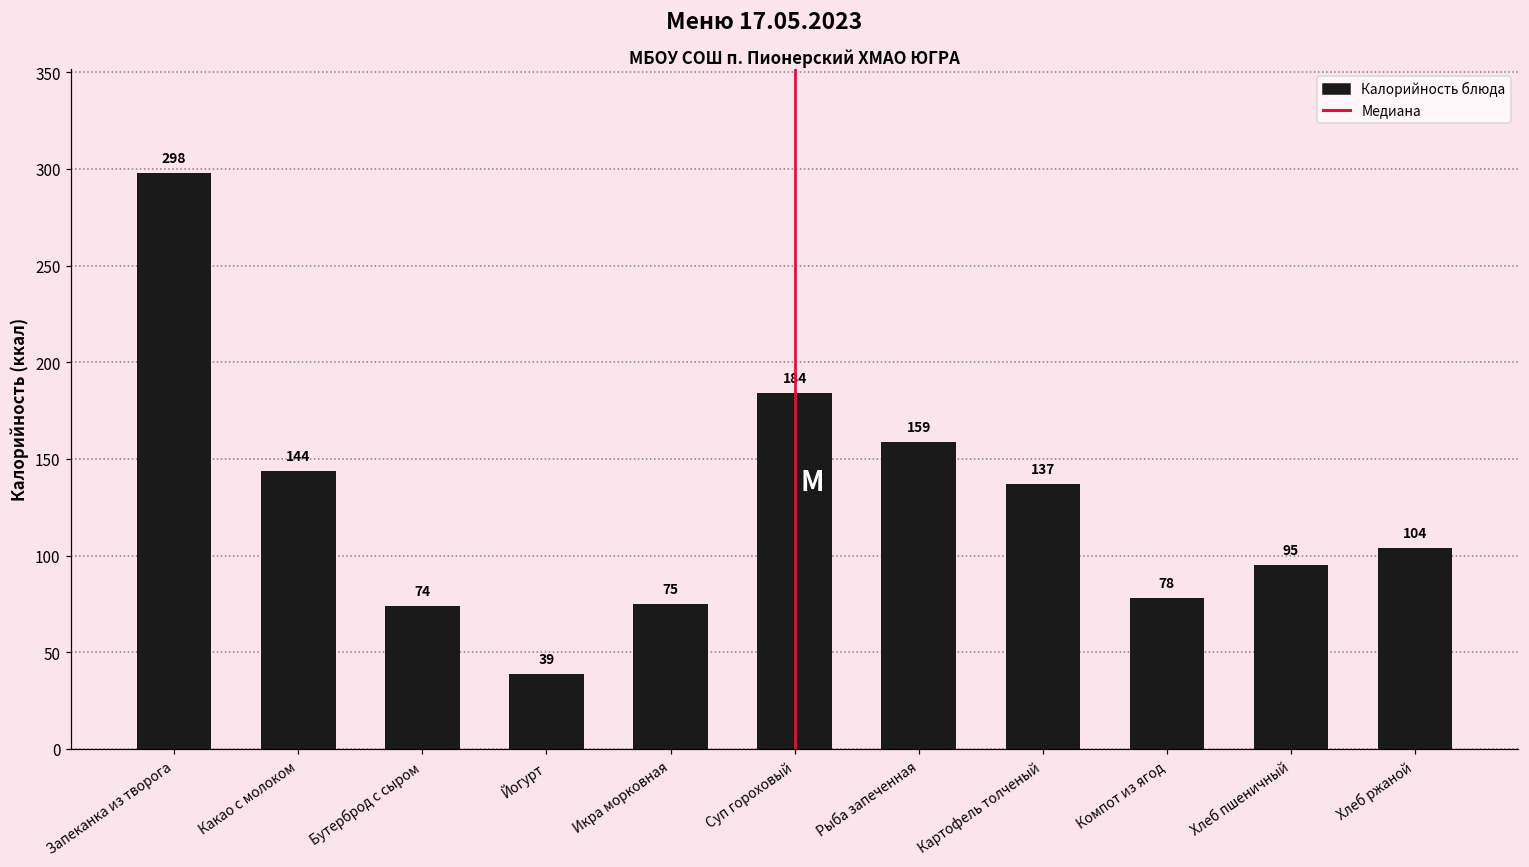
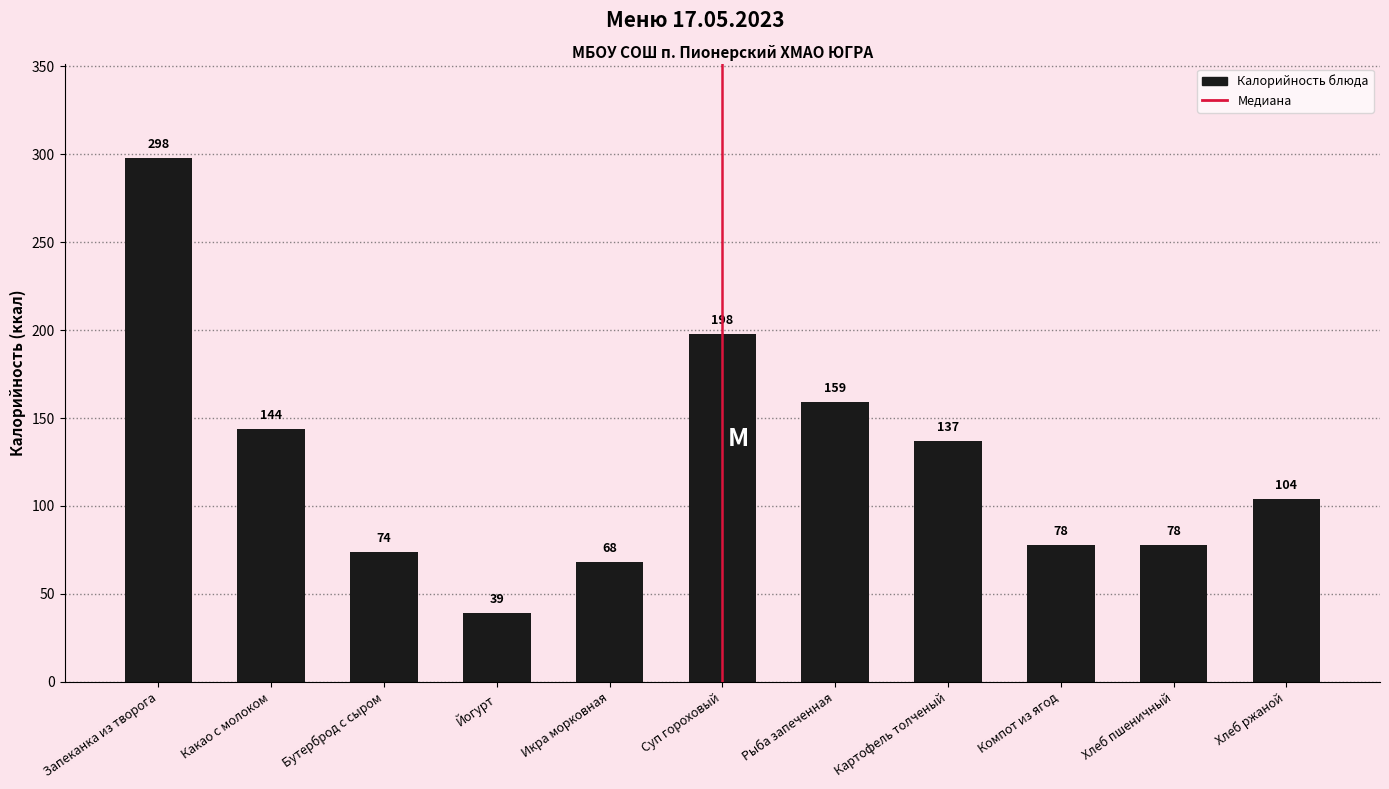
Икра морковная: 75 -> 68
Суп гороховый: 184 -> 198
Хлеб пшеничный: 95 -> 78
